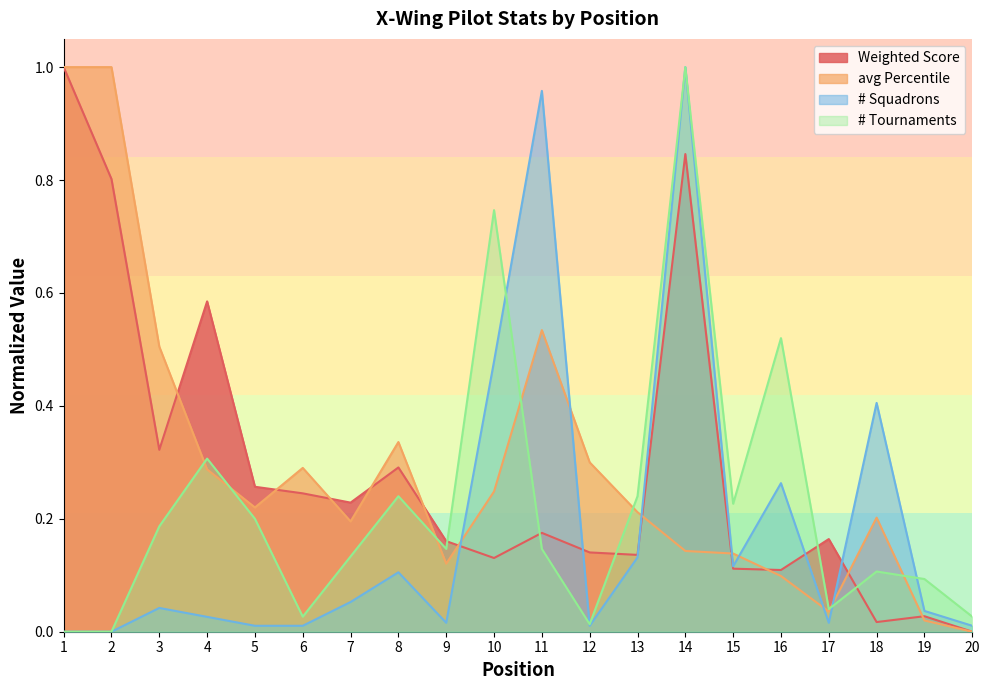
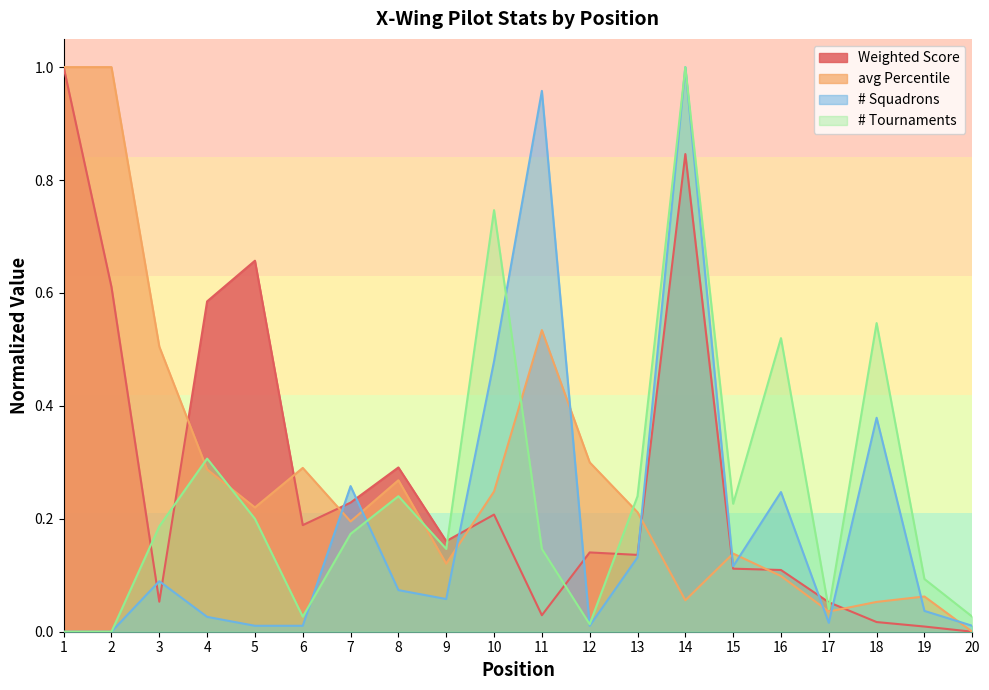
Weighted Score, 2: 0.80 -> 0.61
Weighted Score, 3: 0.32 -> 0.05
# Squadrons, 3: 0.04 -> 0.09
Weighted Score, 5: 0.26 -> 0.66
Weighted Score, 6: 0.25 -> 0.19
# Squadrons, 7: 0.05 -> 0.26
# Tournaments, 7: 0.13 -> 0.17
avg Percentile, 8: 0.34 -> 0.27
# Squadrons, 8: 0.11 -> 0.07
# Squadrons, 9: 0.02 -> 0.06
Weighted Score, 10: 0.13 -> 0.21
Weighted Score, 11: 0.18 -> 0.03
avg Percentile, 14: 0.14 -> 0.06
# Squadrons, 16: 0.26 -> 0.25
Weighted Score, 17: 0.16 -> 0.05
avg Percentile, 18: 0.20 -> 0.05
# Squadrons, 18: 0.41 -> 0.38
# Tournaments, 18: 0.11 -> 0.55
Weighted Score, 19: 0.03 -> 0.01
avg Percentile, 19: 0.02 -> 0.06
